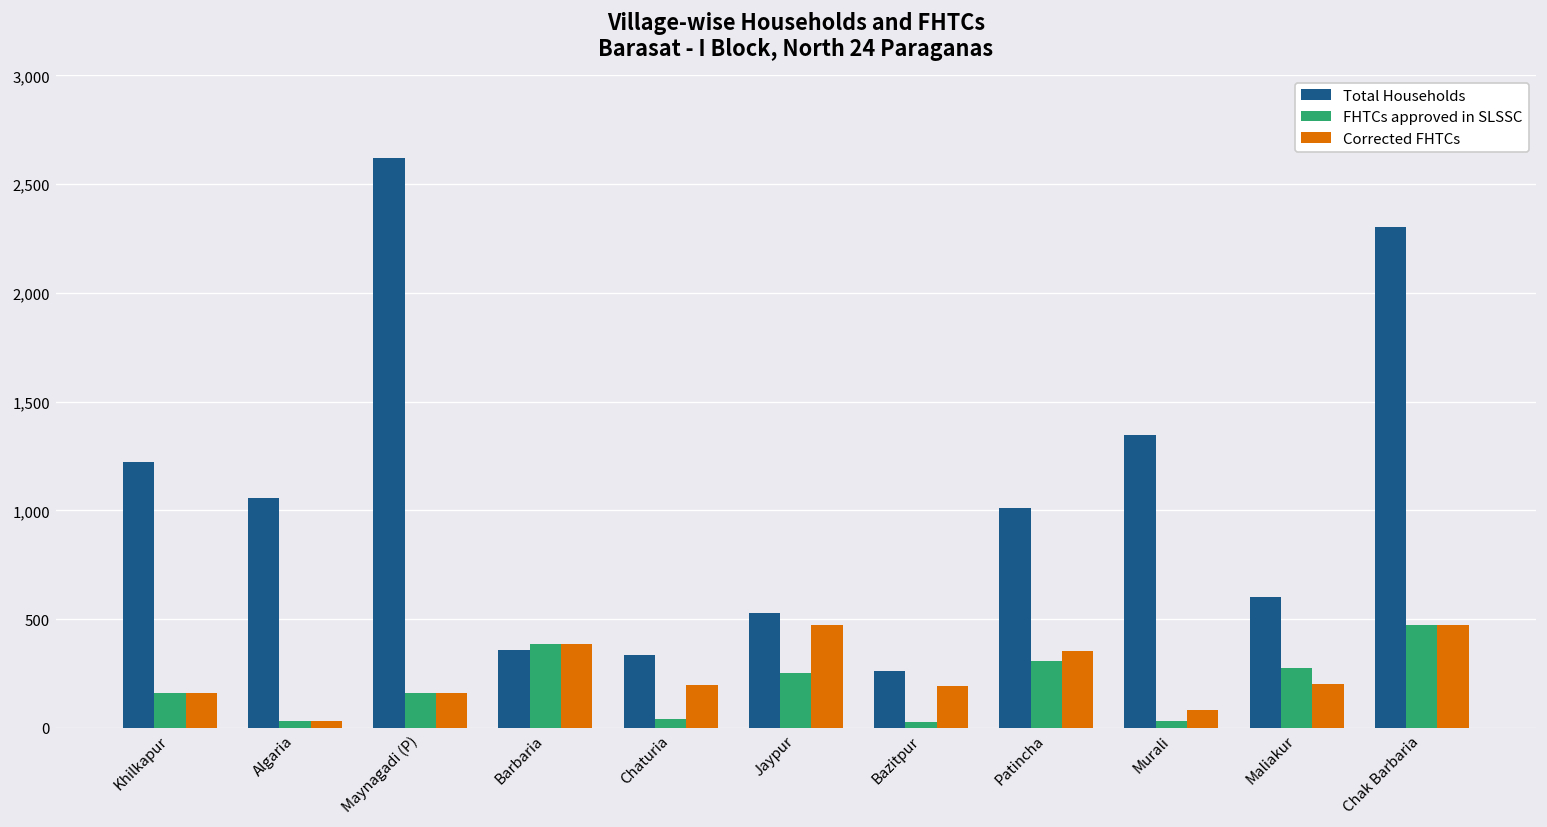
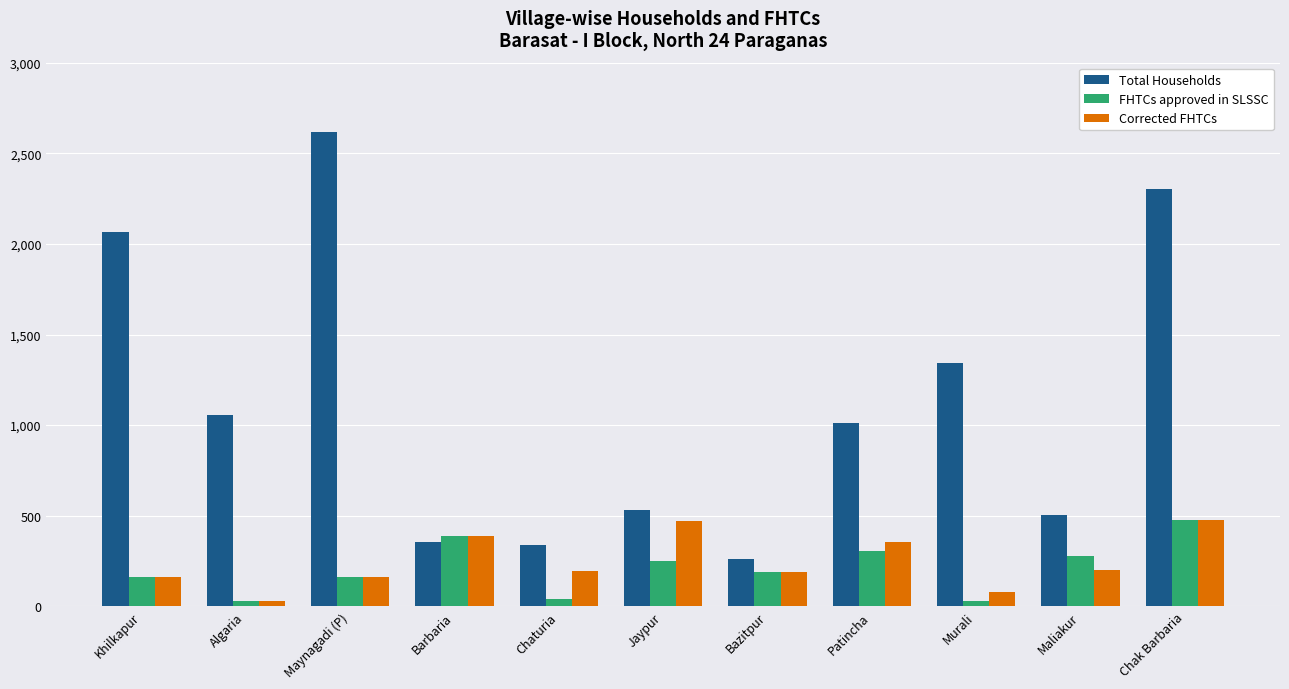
Total Households, Khilkapur: 1,220 -> 2,060
FHTCs approved in SLSSC, Bazitpur: 30 -> 190
Total Households, Maliakur: 600 -> 510
